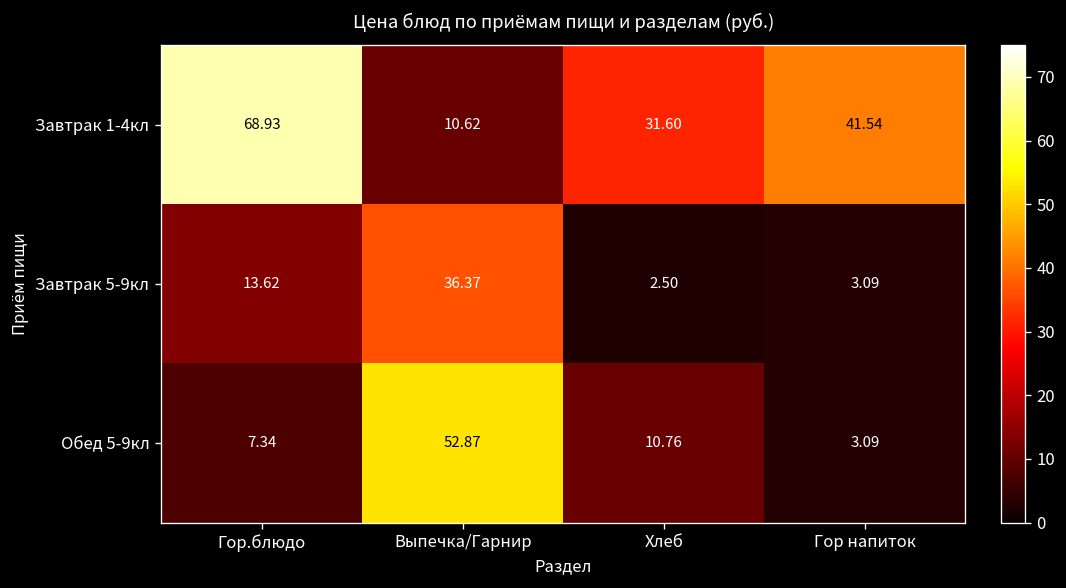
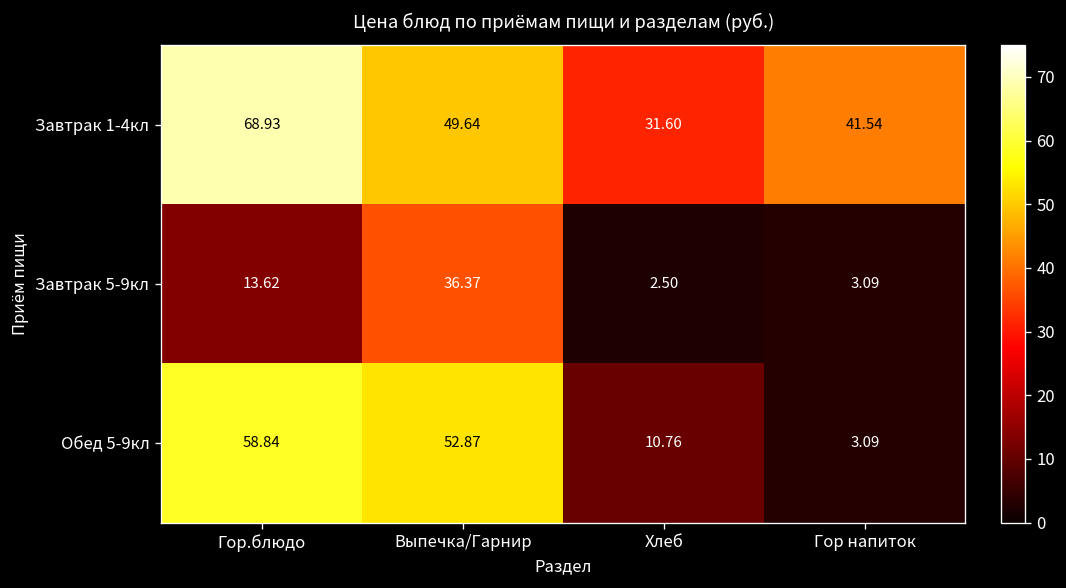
Завтрак 1-4кл, Выпечка/Гарнир: 10.62 -> 49.64
Обед 5-9кл, Гор.блюдо: 7.34 -> 58.84
